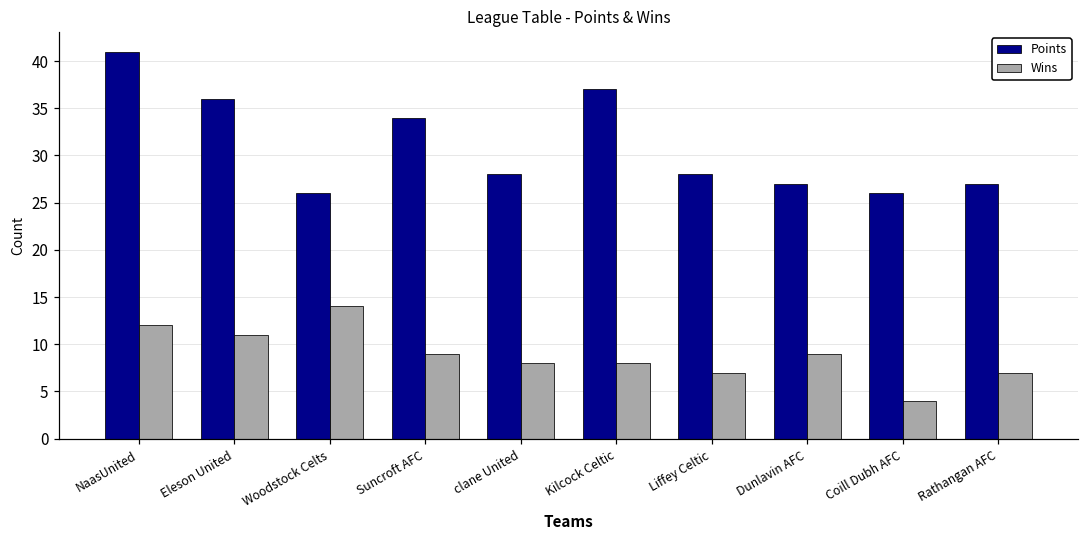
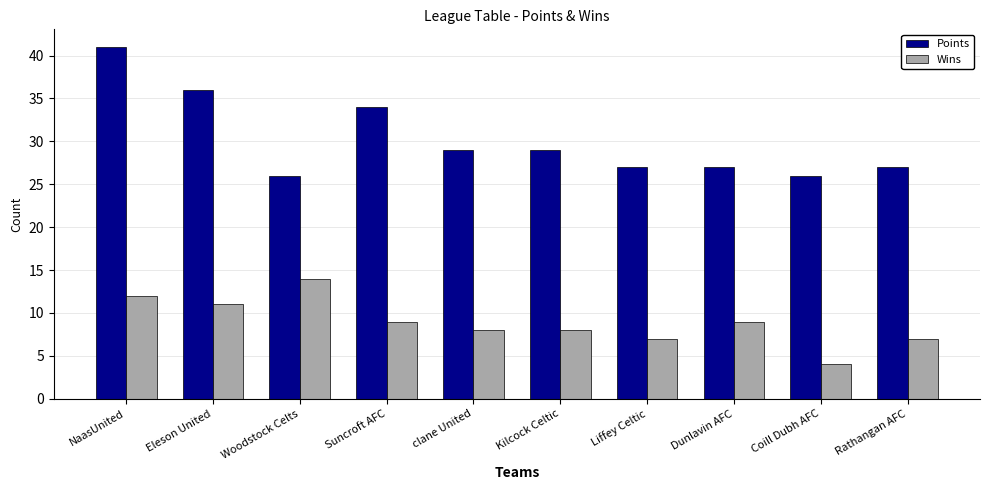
Points, clane United: 28 -> 29
Points, Kilcock Celtic: 37 -> 29
Points, Liffey Celtic: 28 -> 27
